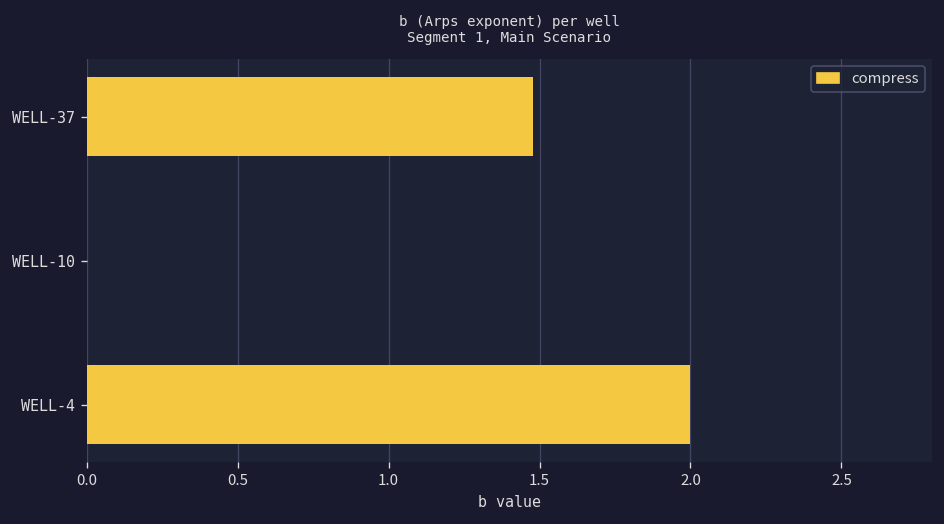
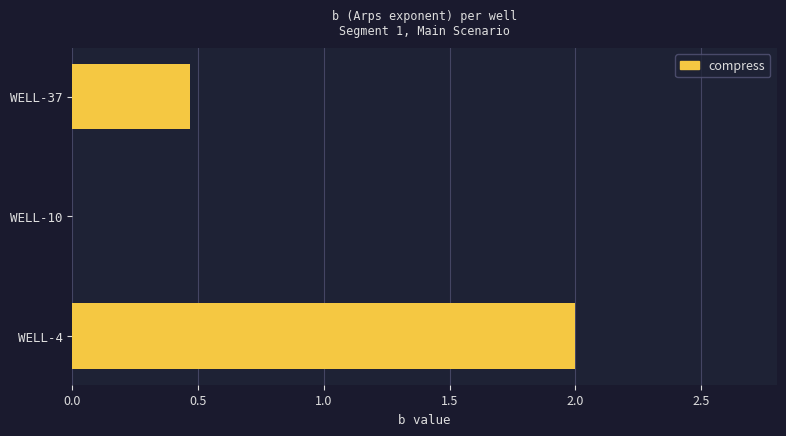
WELL-37: 1.48 -> 0.47
